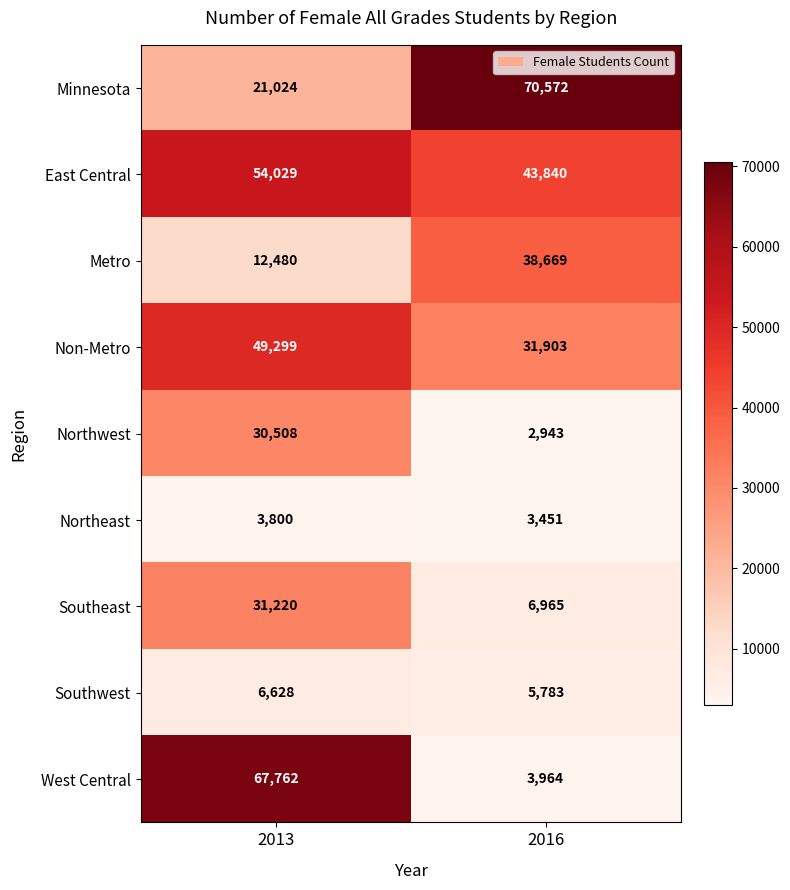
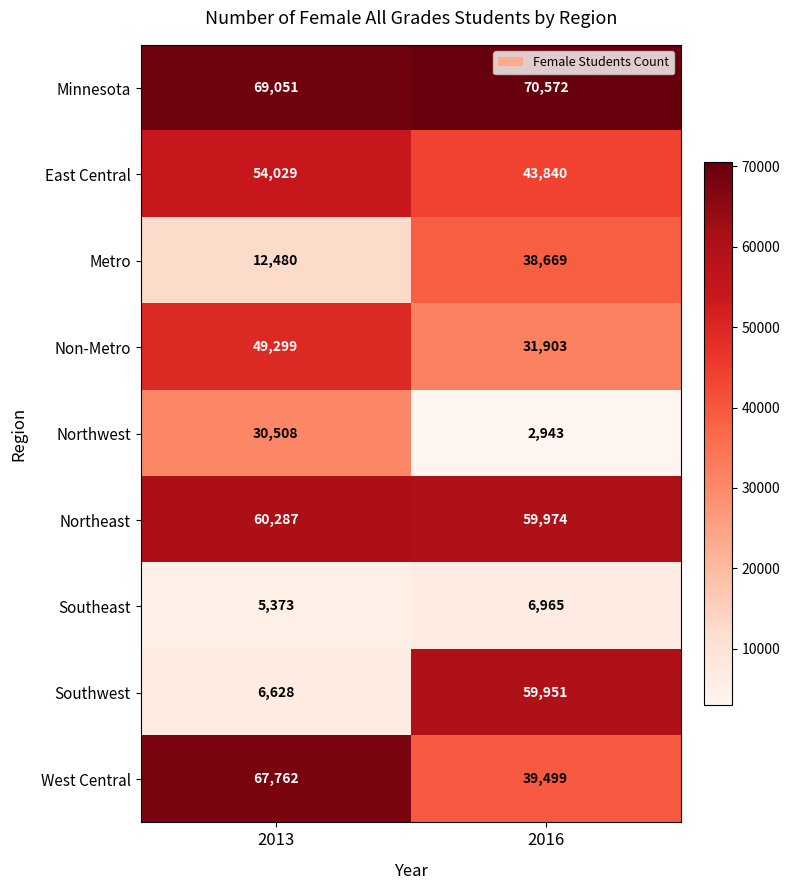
Minnesota, 2013: 21,024 -> 69,051
Northeast, 2013: 3,800 -> 60,287
Northeast, 2016: 3,451 -> 59,974
Southeast, 2013: 31,220 -> 5,373
Southwest, 2016: 5,783 -> 59,951
West Central, 2016: 3,964 -> 39,499
